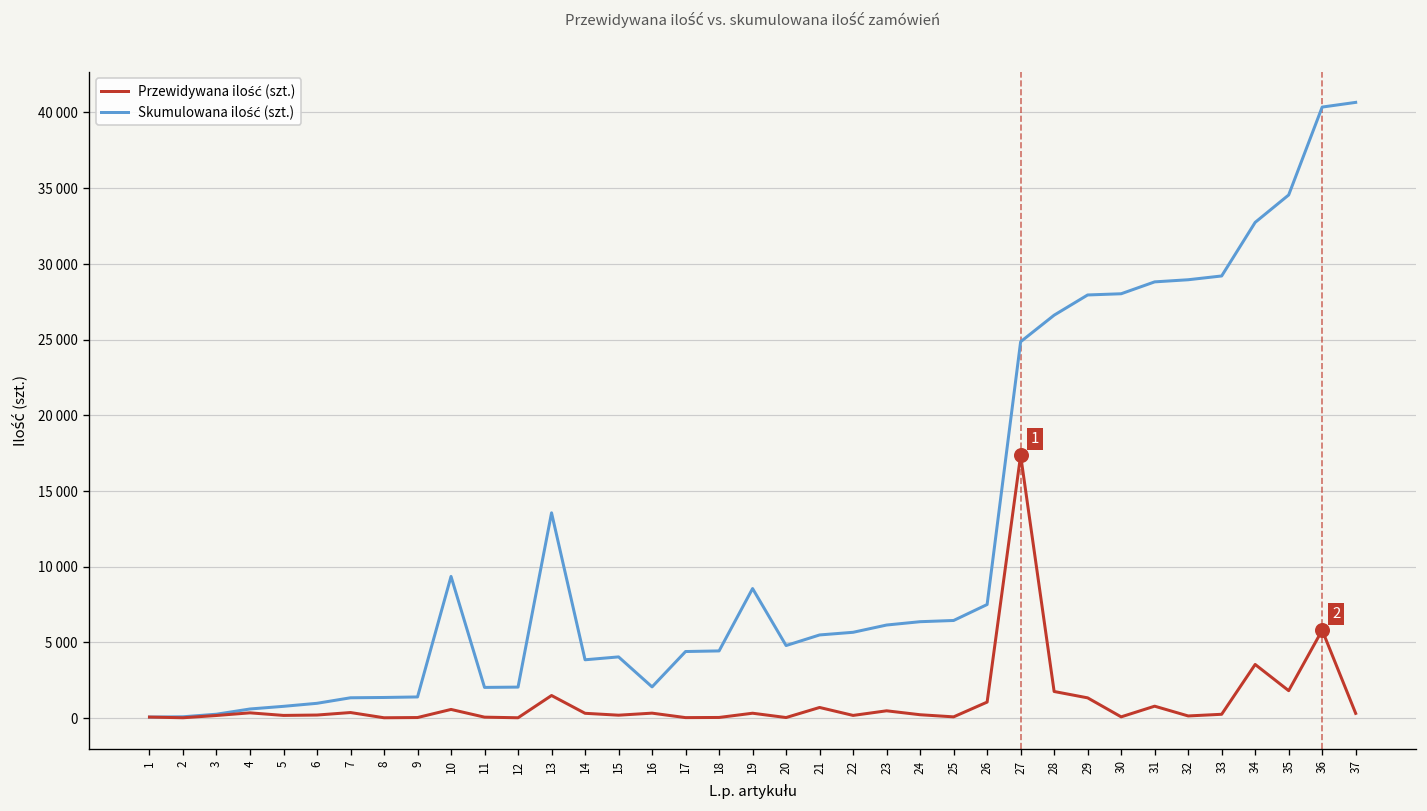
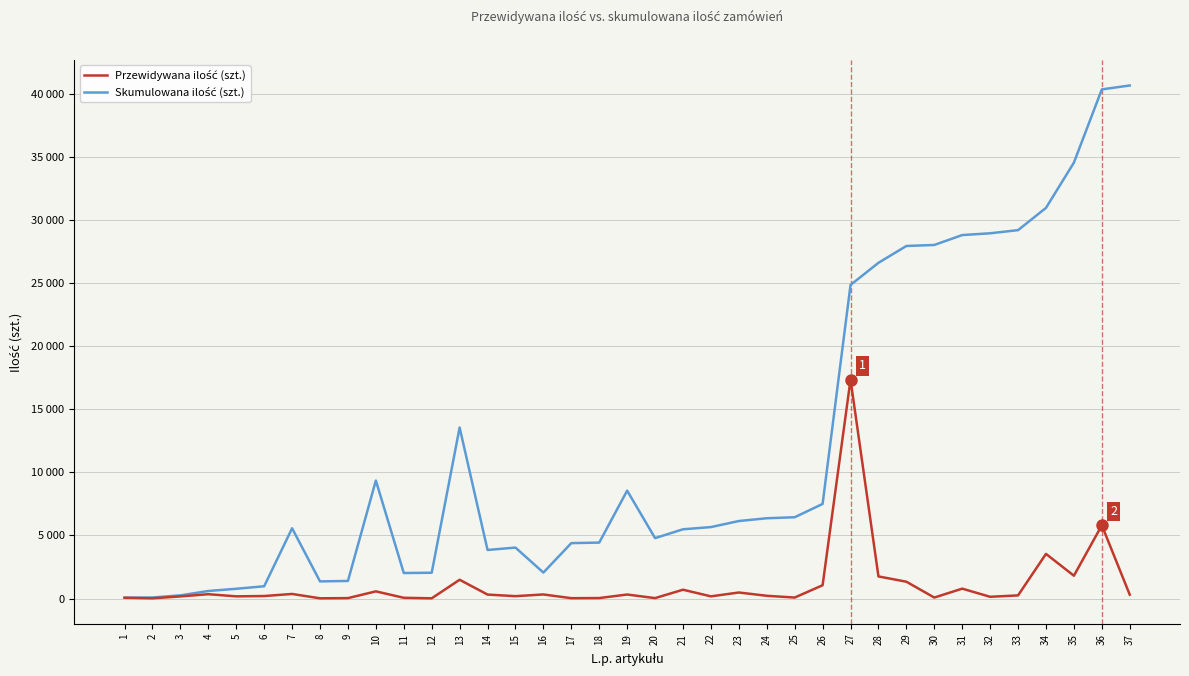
Skumulowana ilość (szt.), 7: 1300 -> 5600
Skumulowana ilość (szt.), 34: 32700 -> 31000
